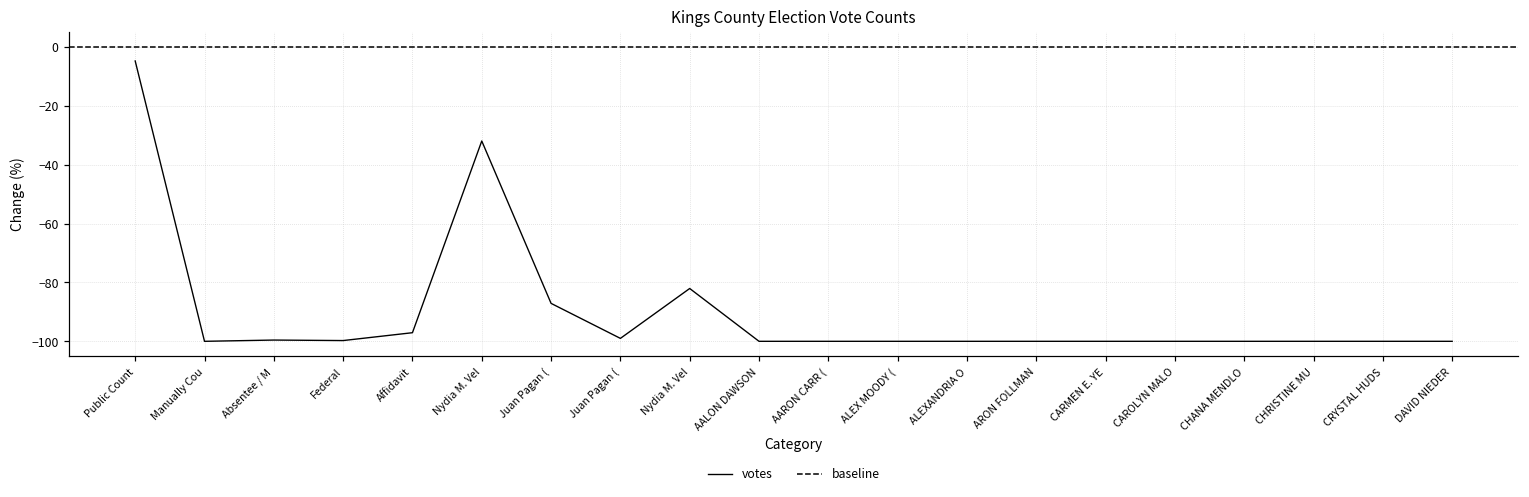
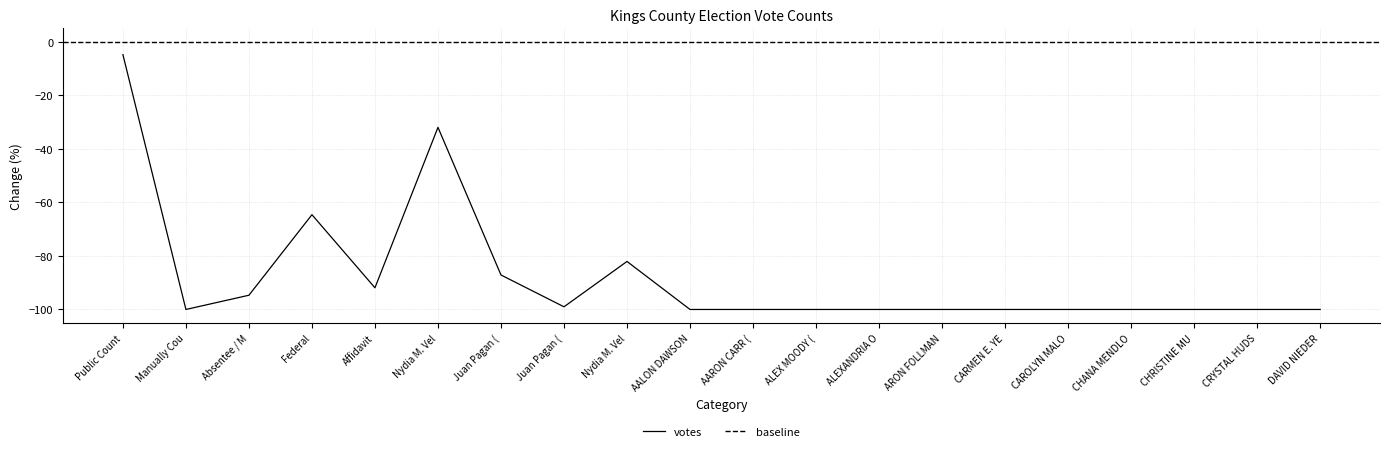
Absentee / M: -100 -> -95
Federal: -100 -> -65
Affidavit: -97 -> -92
